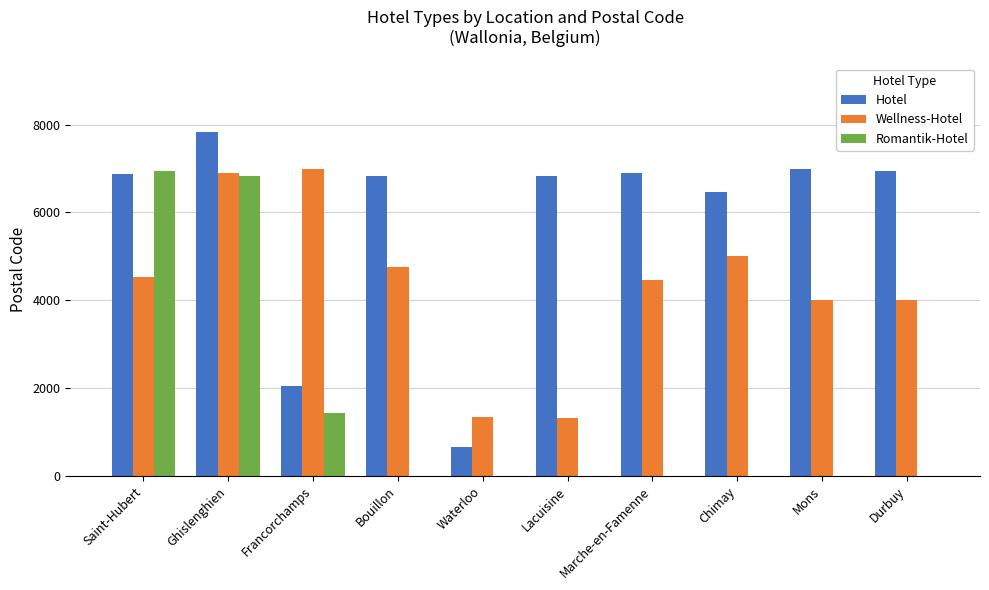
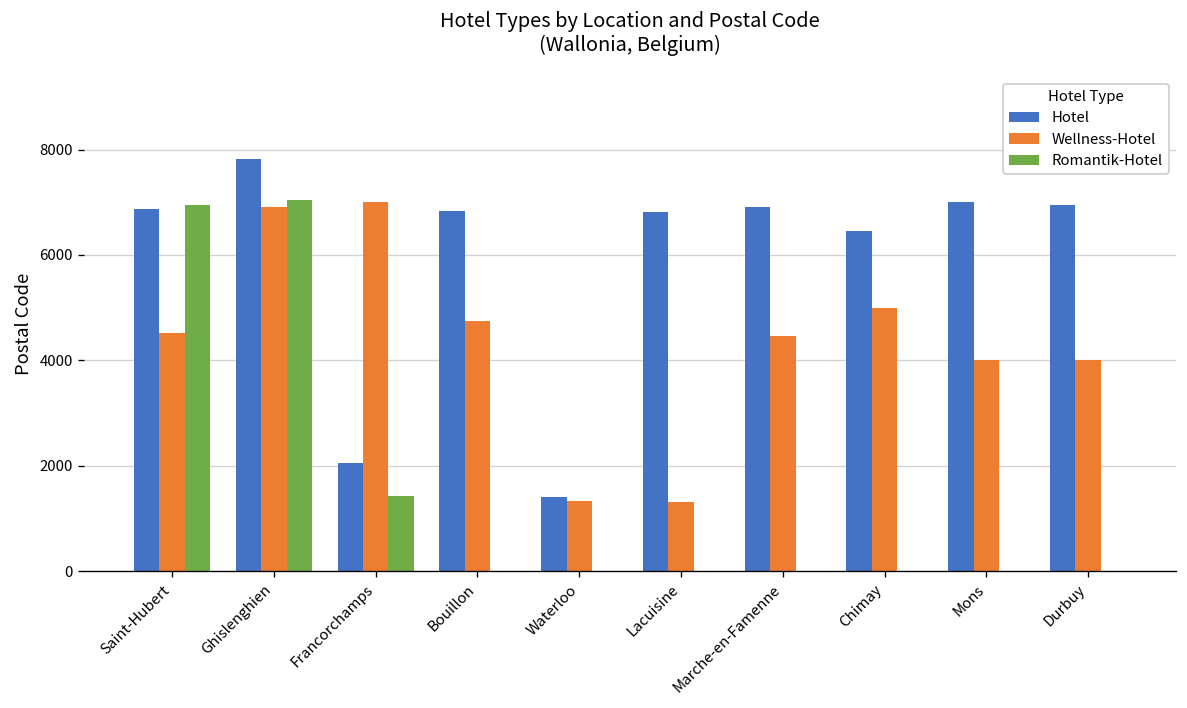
Romantik-Hotel, Ghislenghien: 6800 -> 7000
Hotel, Waterloo: 700 -> 1400
